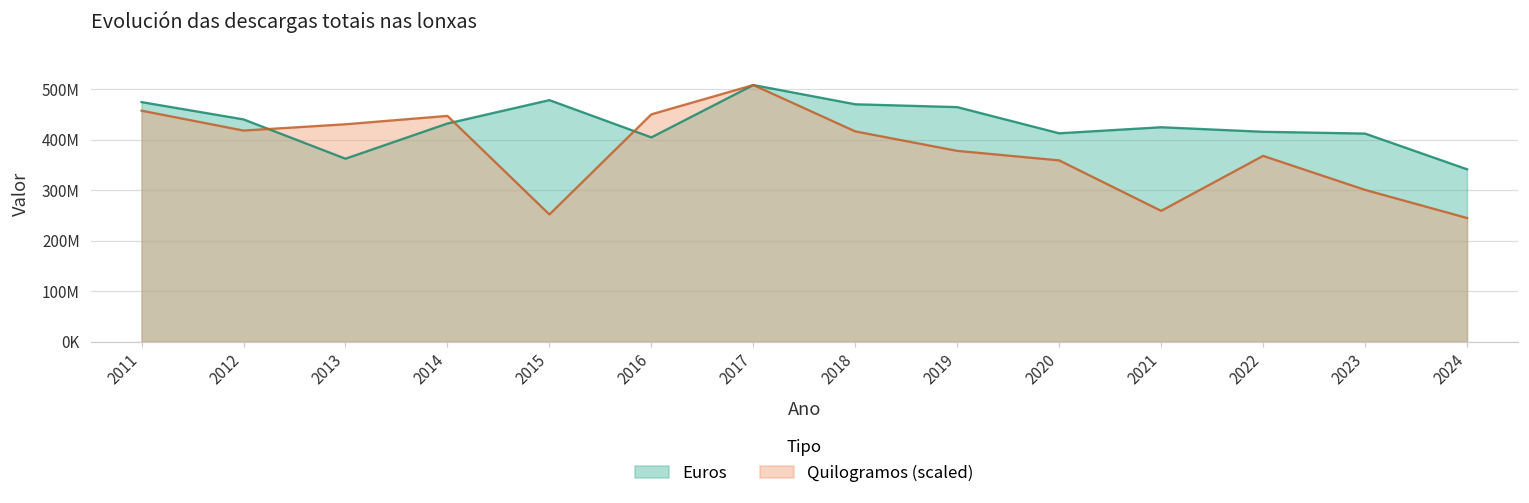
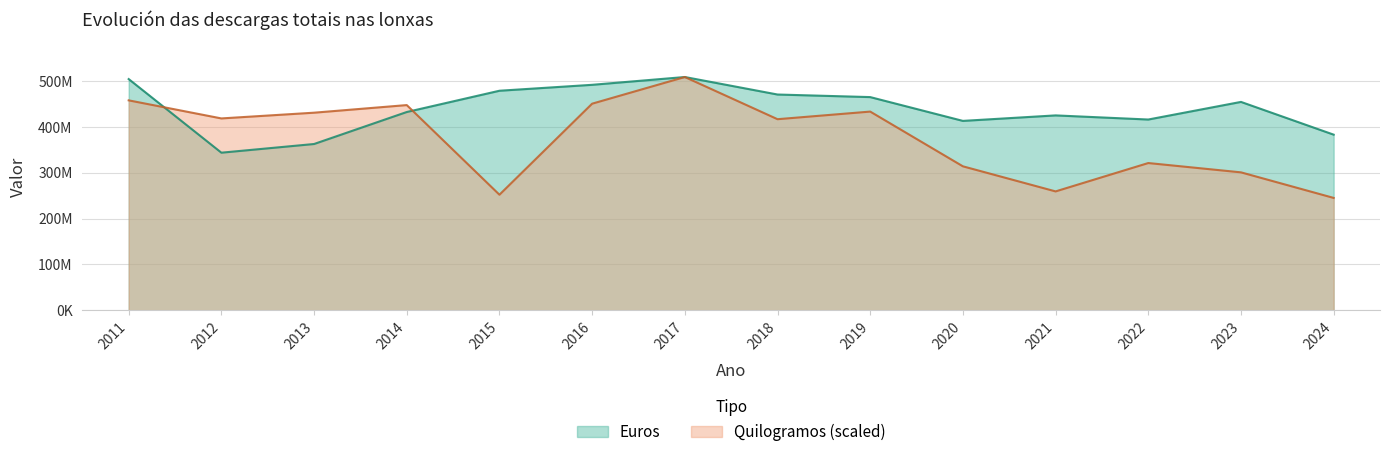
Euros, 2011: 470000000 -> 500000000
Euros, 2012: 440000000 -> 340000000
Euros, 2016: 400000000 -> 490000000
Quilogramos (scaled), 2019: 380000000 -> 430000000
Quilogramos (scaled), 2020: 360000000 -> 310000000
Quilogramos (scaled), 2022: 370000000 -> 320000000
Euros, 2023: 410000000 -> 450000000
Euros, 2024: 340000000 -> 380000000
